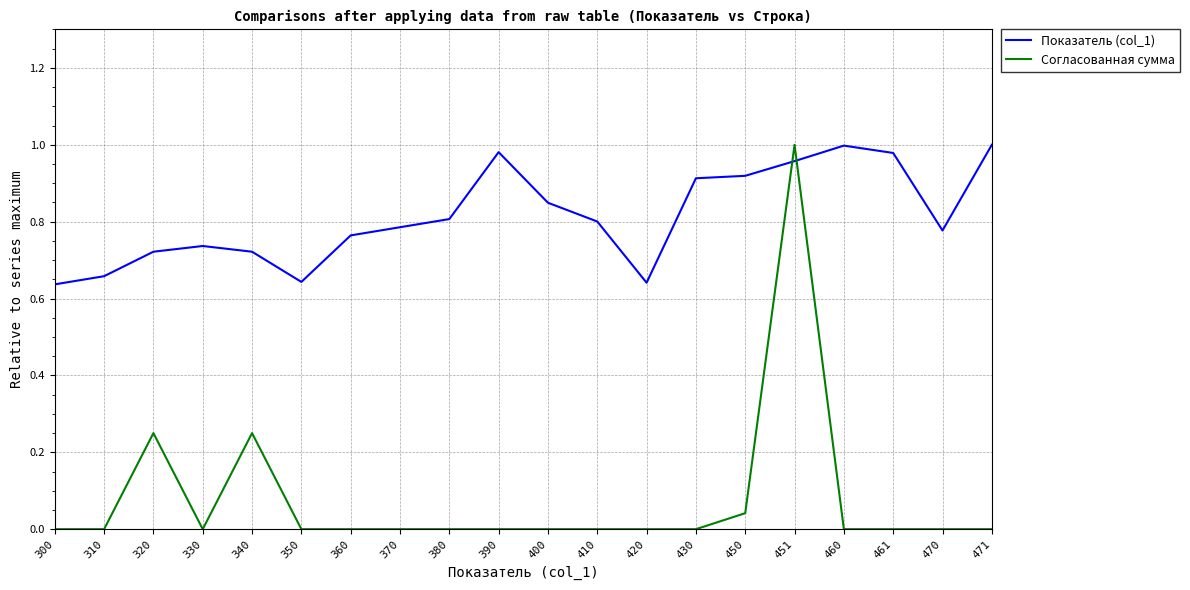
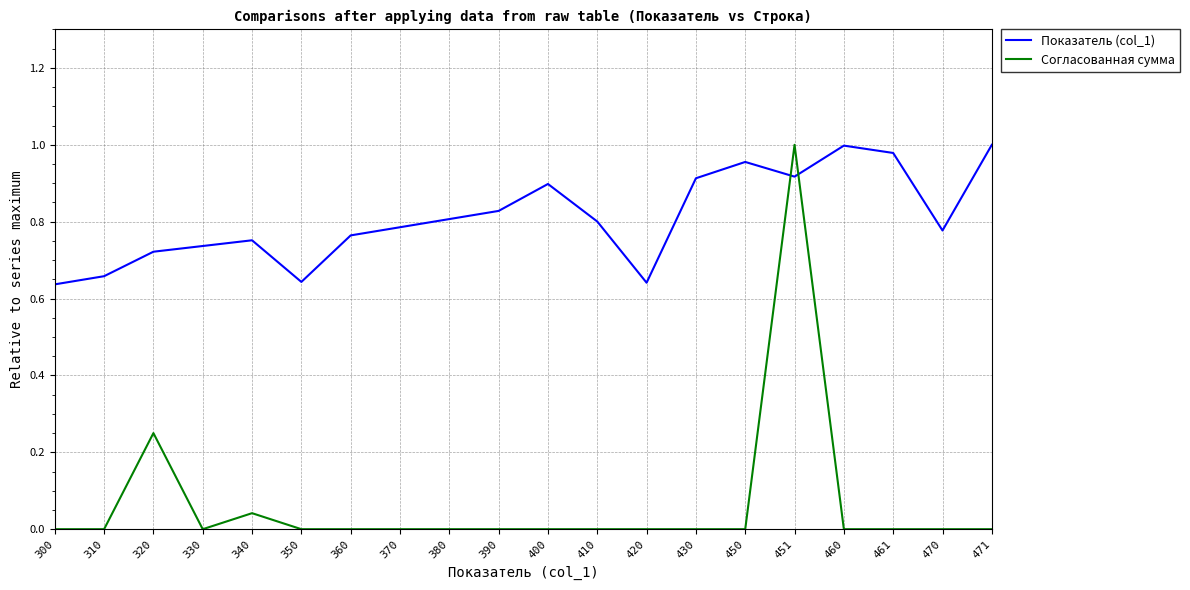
Показатель (col_1), 340: 0.72 -> 0.75
Согласованная сумма, 340: 0.25 -> 0.04
Показатель (col_1), 390: 0.98 -> 0.83
Показатель (col_1), 400: 0.85 -> 0.90
Показатель (col_1), 450: 0.92 -> 0.96
Согласованная сумма, 450: 0.04 -> 0.00
Показатель (col_1), 451: 0.96 -> 0.92
